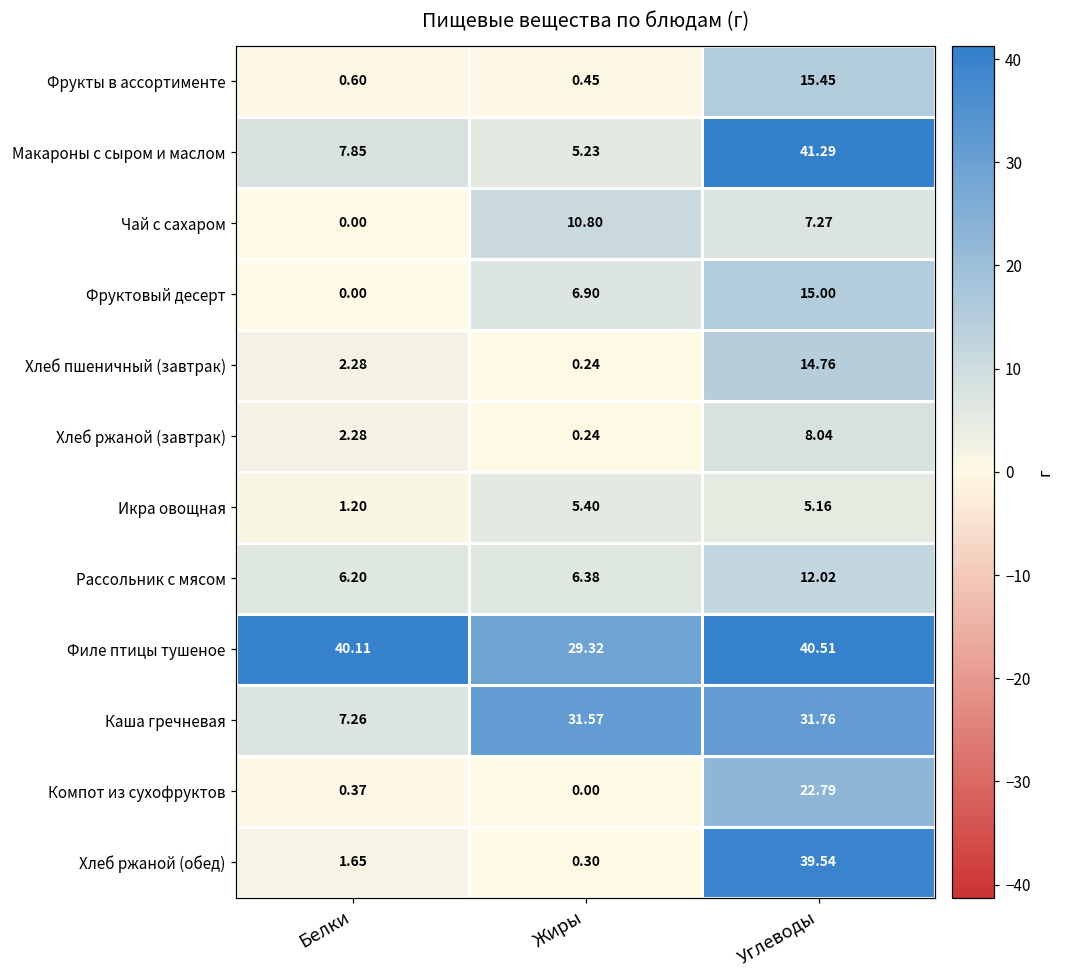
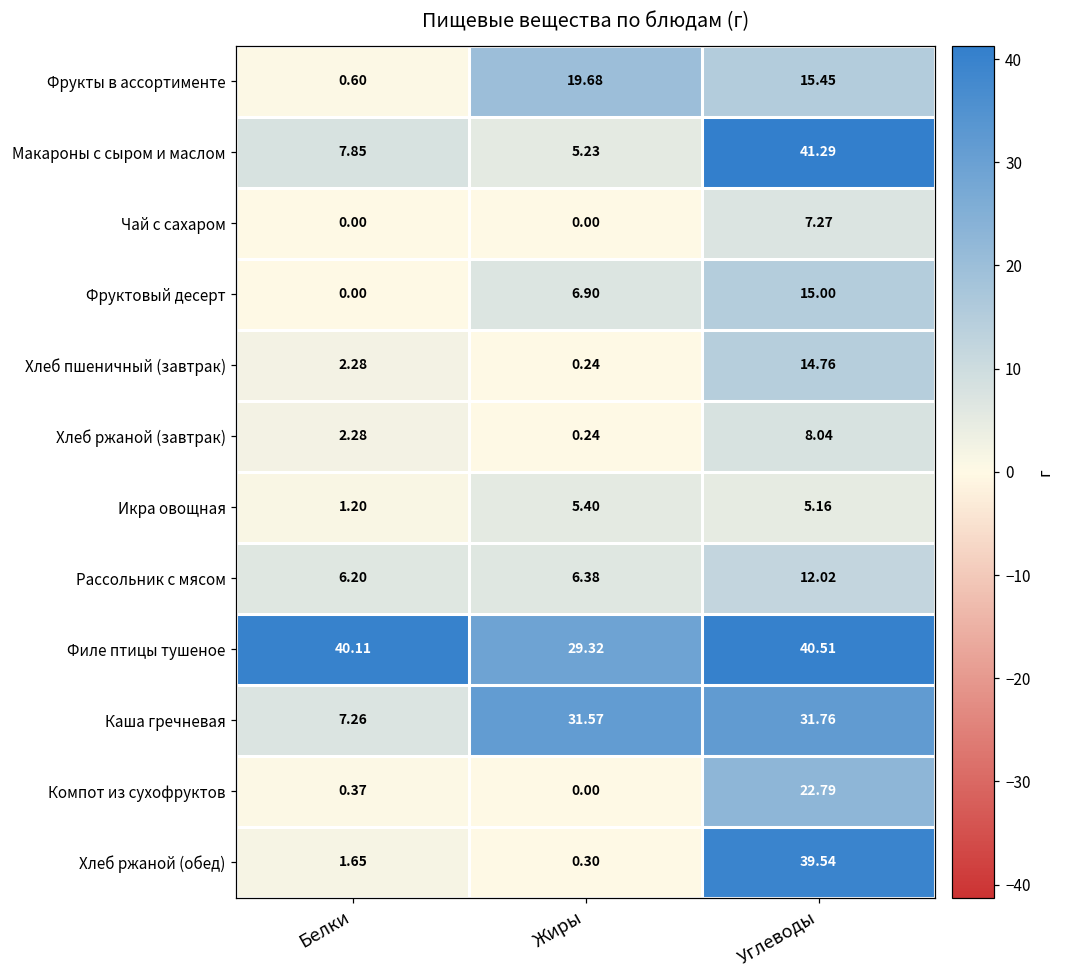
Фрукты в ассортименте, Жиры: 0.45 -> 19.68
Чай с сахаром, Жиры: 10.80 -> 0.00
